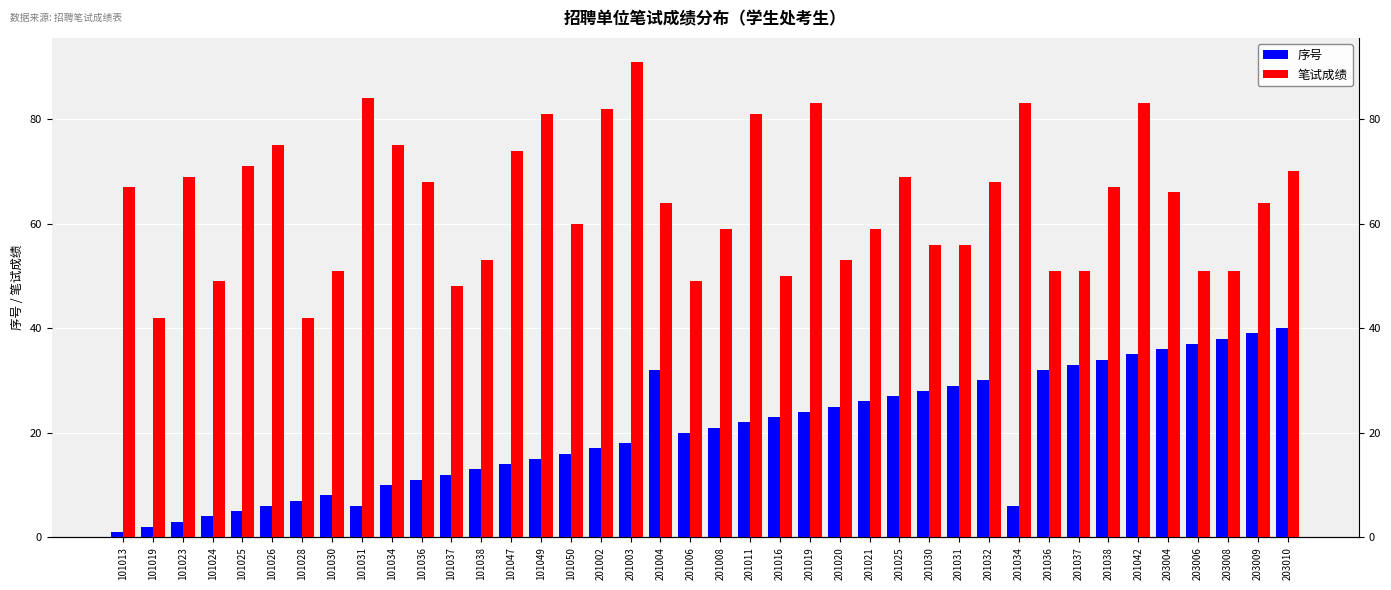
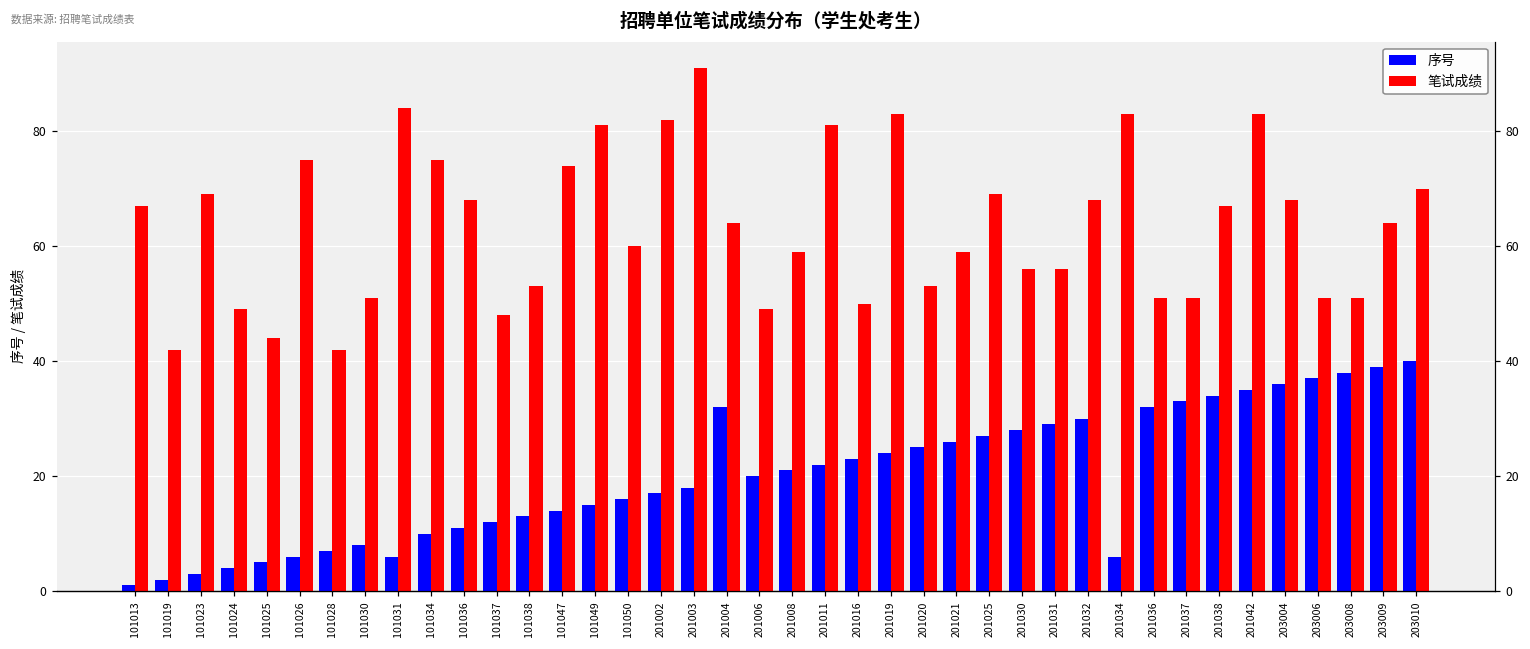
笔试成绩, 101025: 71 -> 44
笔试成绩, 203004: 66 -> 68
